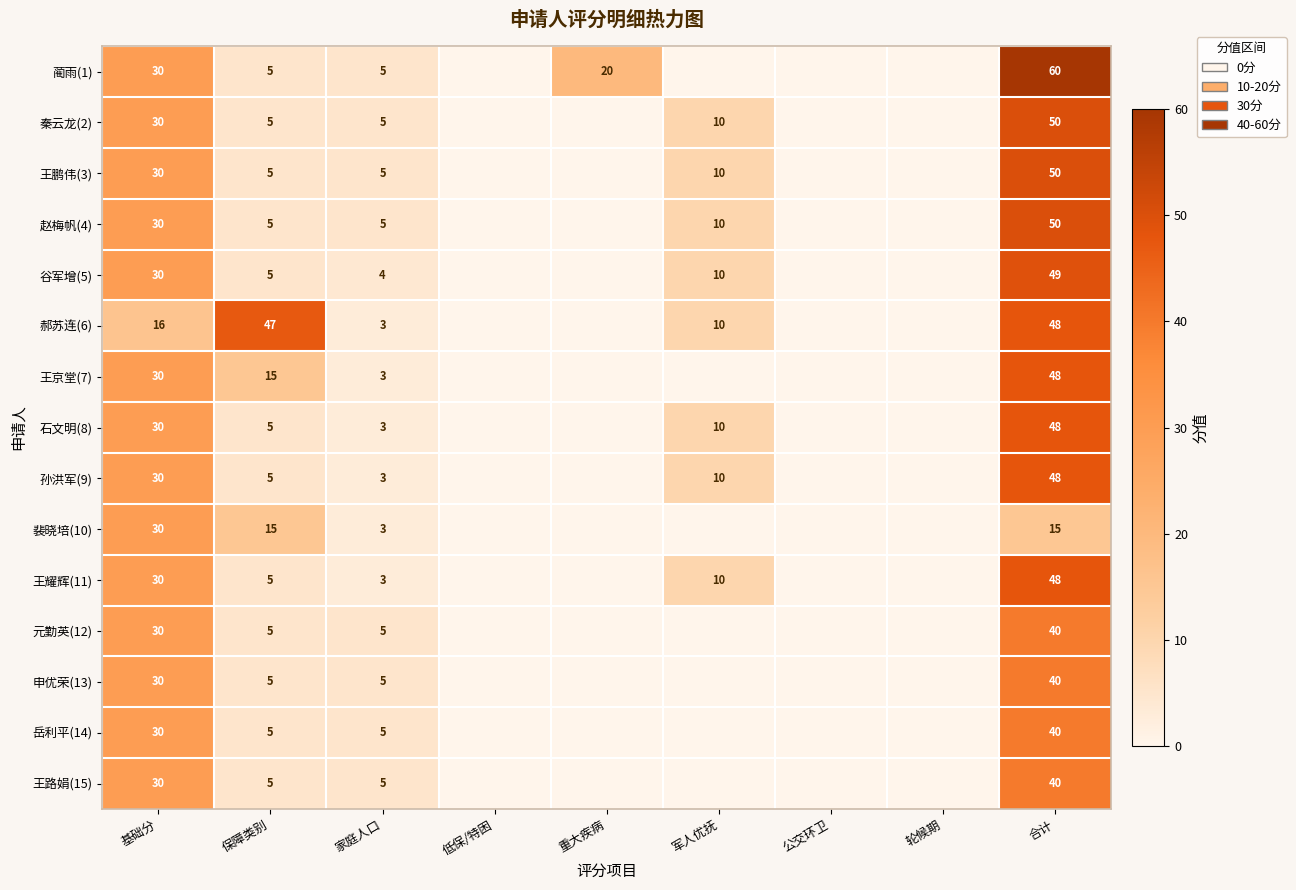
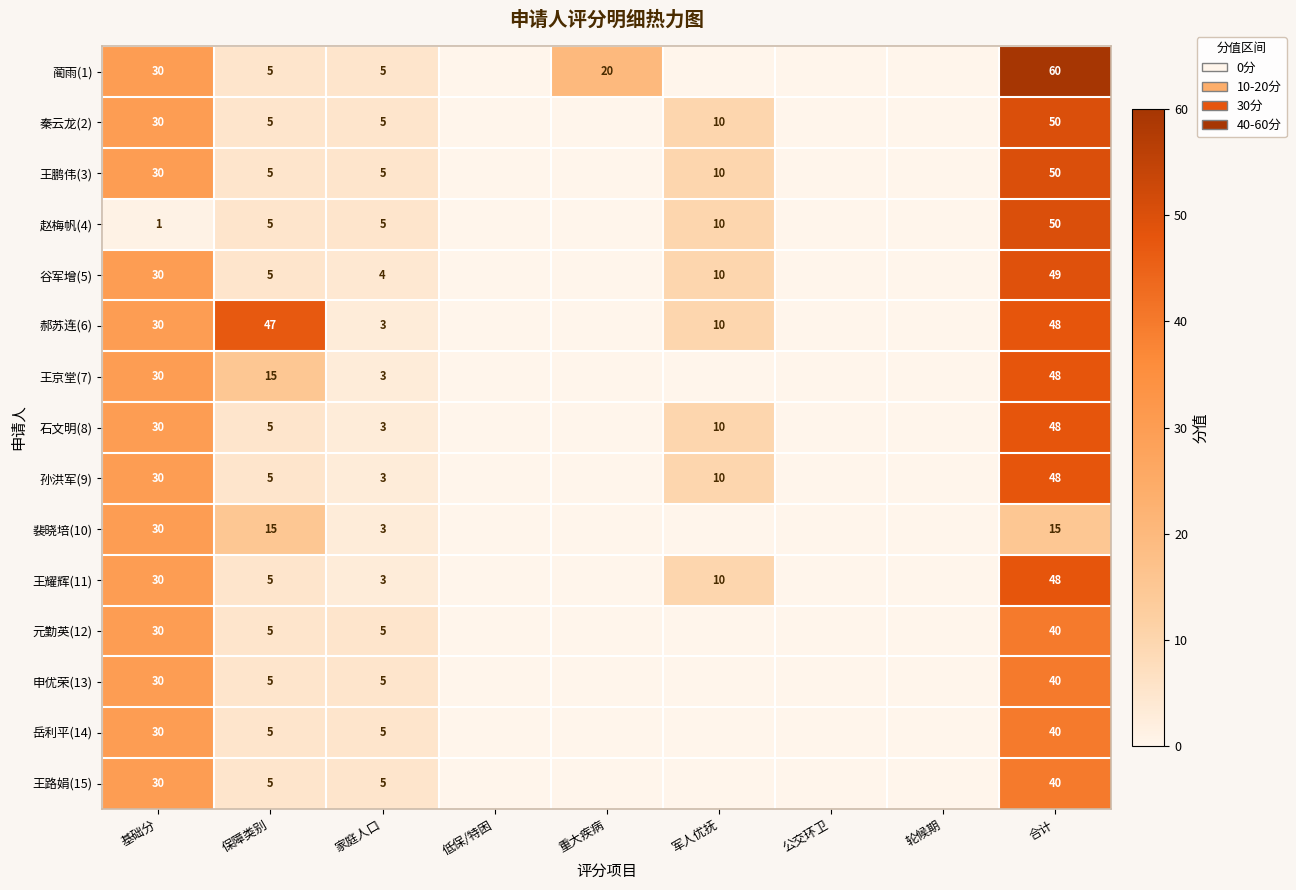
赵梅帆(4), 基础分: 30 -> 1
郝苏连(6), 基础分: 16 -> 30
